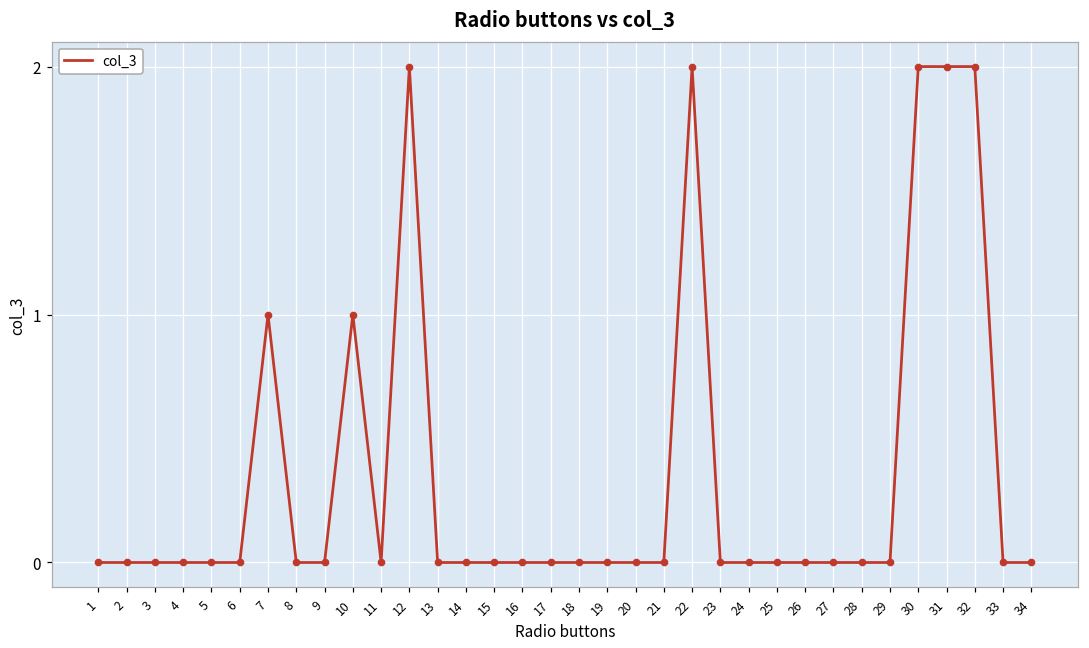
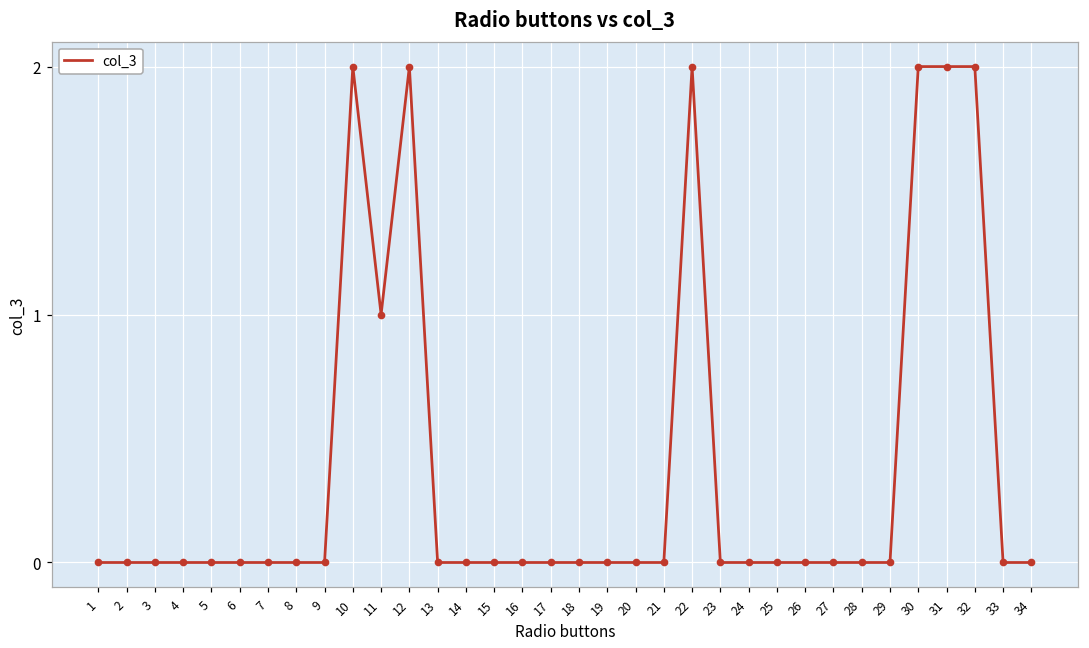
7: 1 -> 0
10: 1 -> 2
11: 0 -> 1
